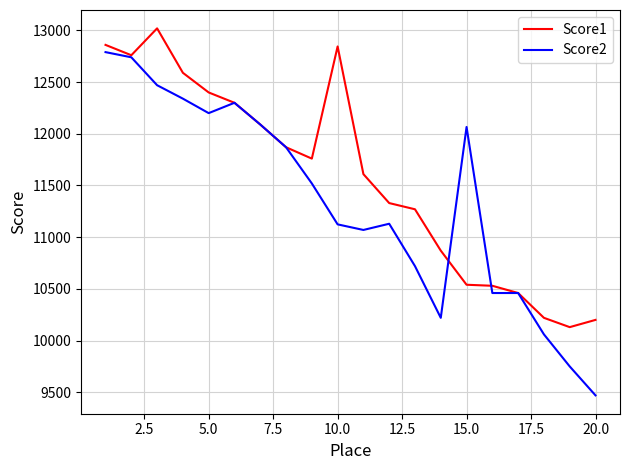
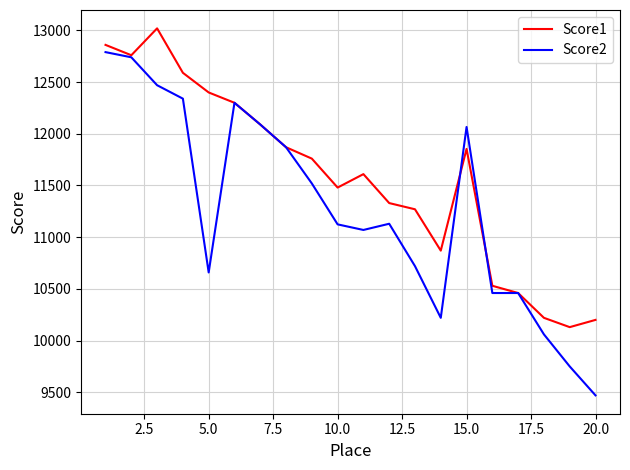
Score2, 5.0: 12200 -> 10660
Score1, 10.0: 12850 -> 11480
Score1, 15.0: 10540 -> 11850
